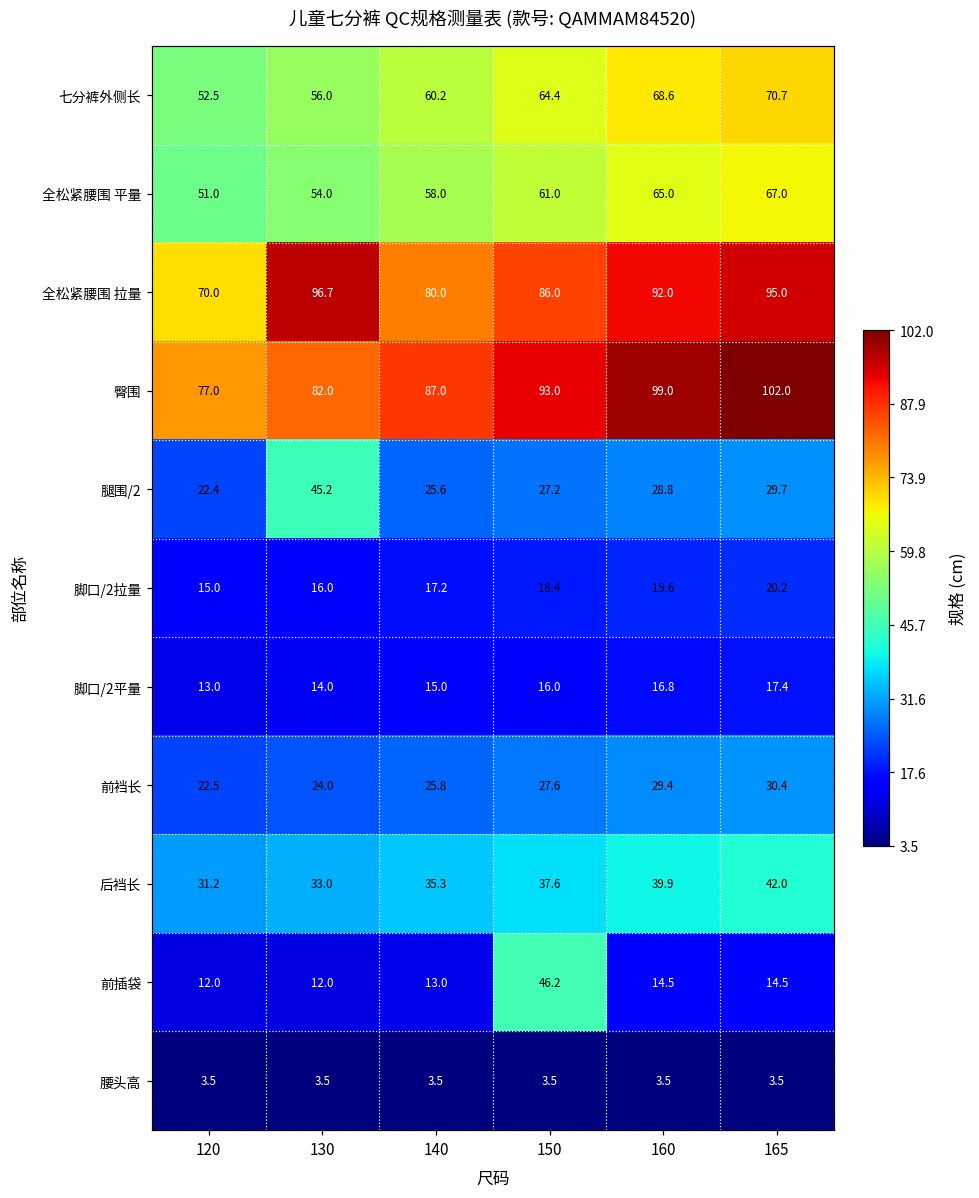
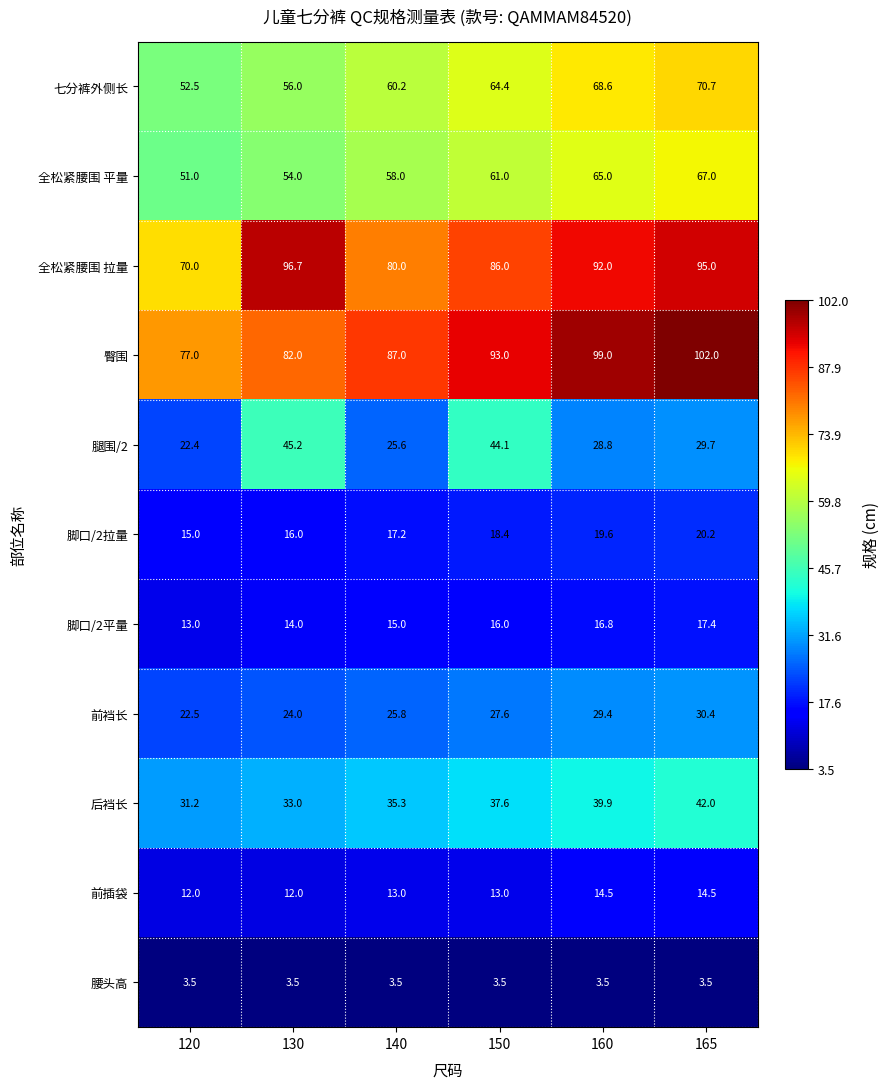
腿围/2, 150: 27.2 -> 44.1
前插袋, 150: 46.2 -> 13.0
